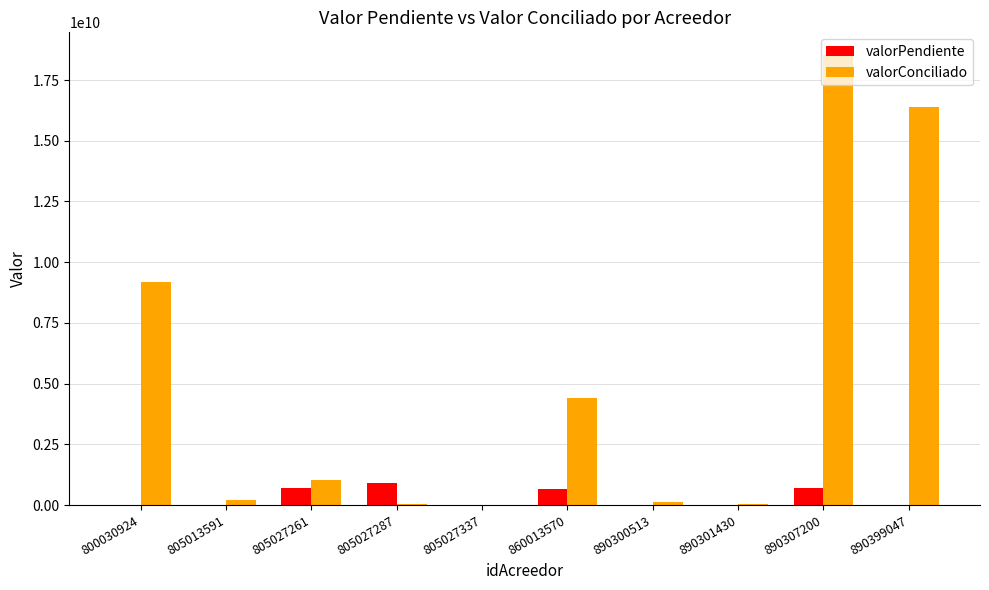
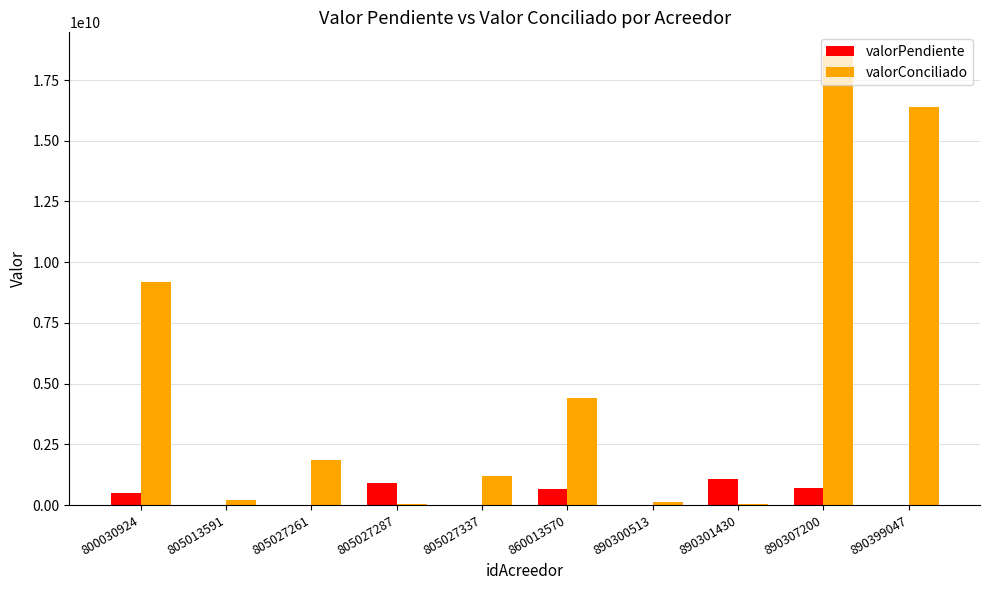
valorPendiente, 800030924: 0 -> 500000000
valorPendiente, 805027261: 700000000 -> 0
valorConciliado, 805027261: 1000000000 -> 1900000000
valorConciliado, 805027337: 0 -> 1200000000
valorPendiente, 890301430: 0 -> 1100000000
